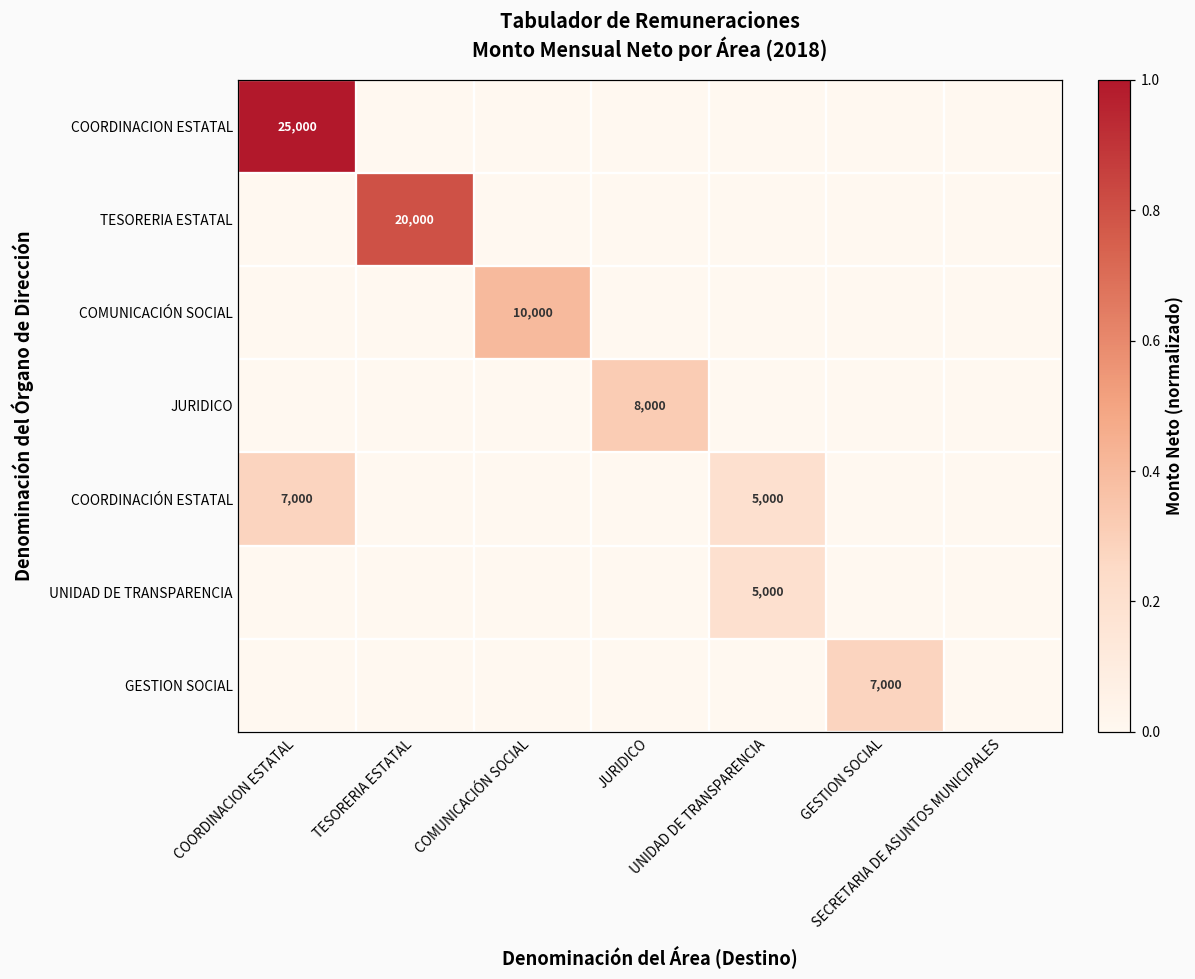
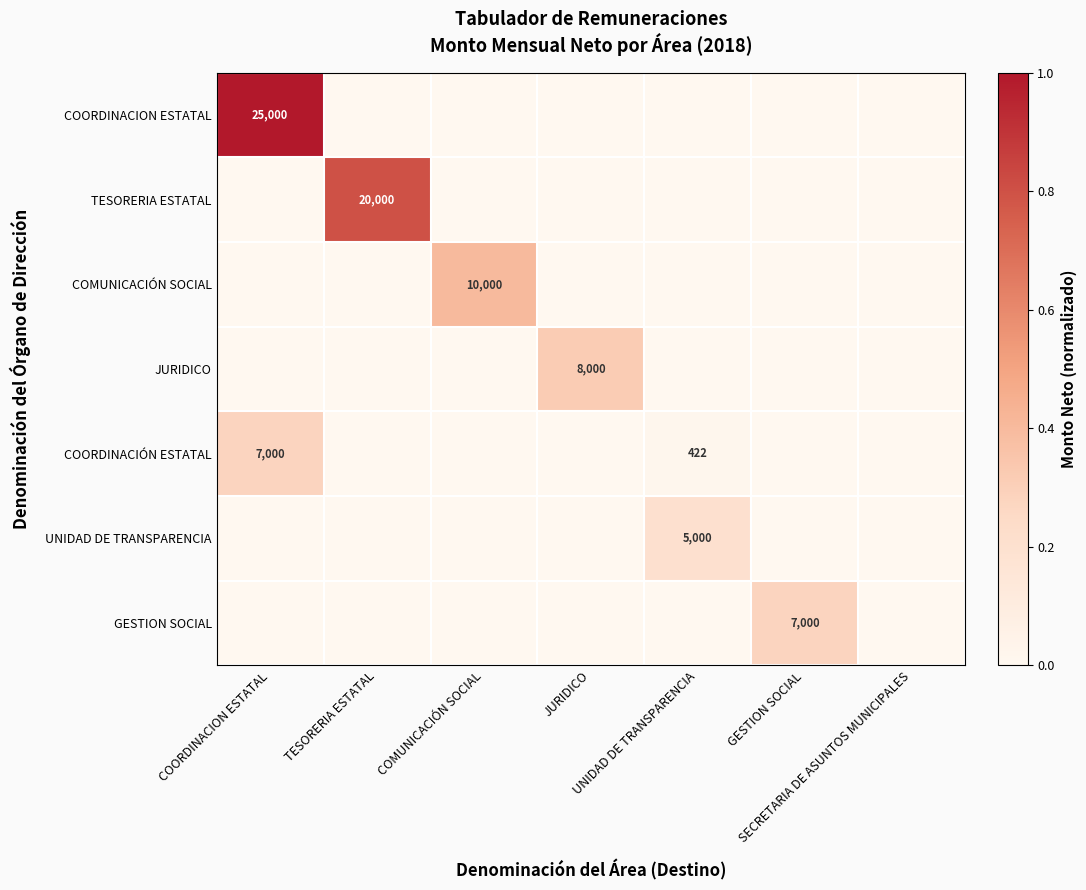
COORDINACIÓN ESTATAL, UNIDAD DE TRANSPARENCIA: 5,000 -> 422
